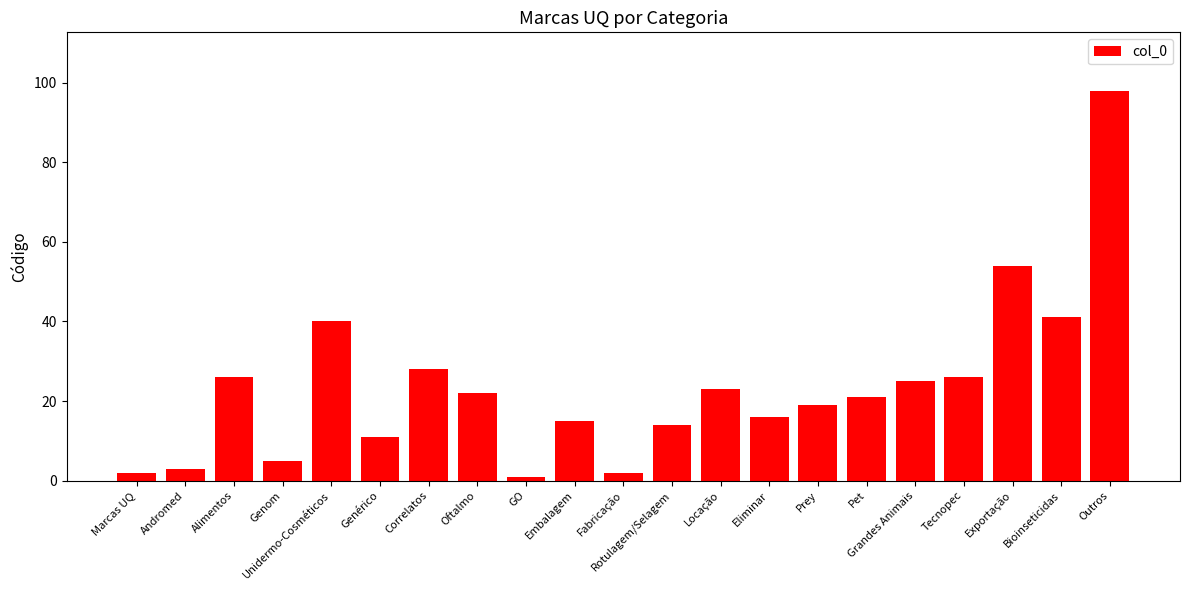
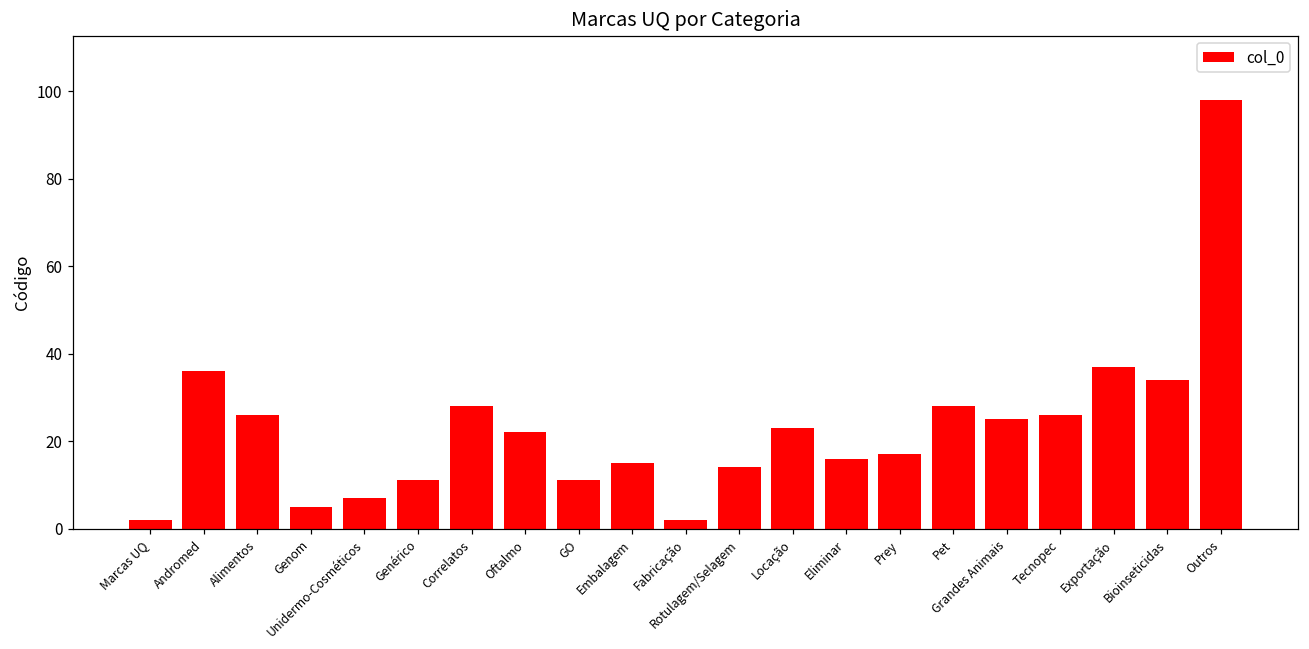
Andromed: 3 -> 36
Unidermo-Cosméticos: 40 -> 7
GO: 1 -> 11
Prey: 19 -> 17
Pet: 21 -> 28
Exportação: 54 -> 37
Bioinseticidas: 41 -> 34
